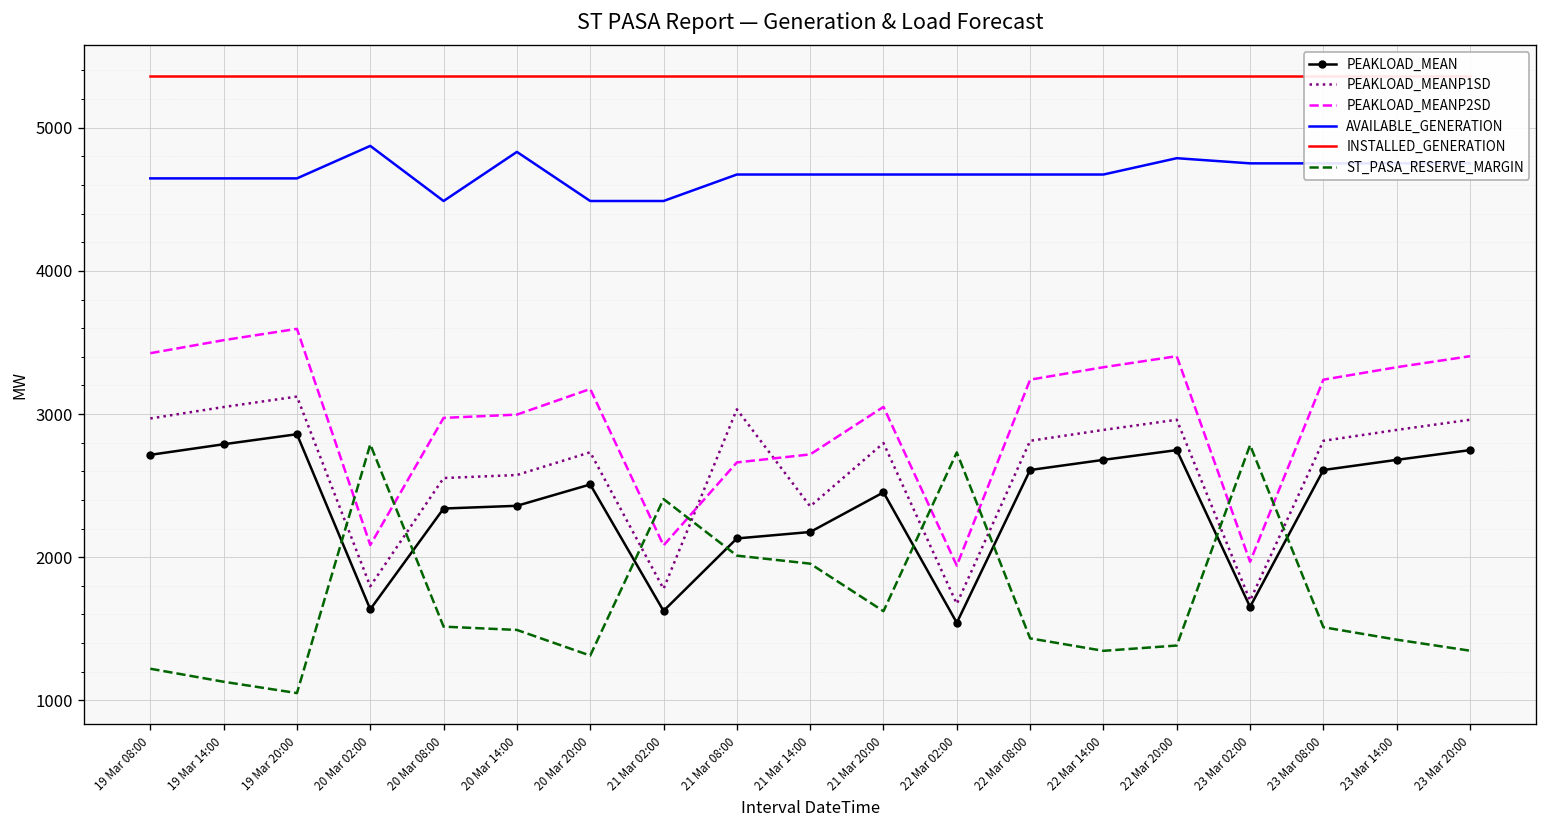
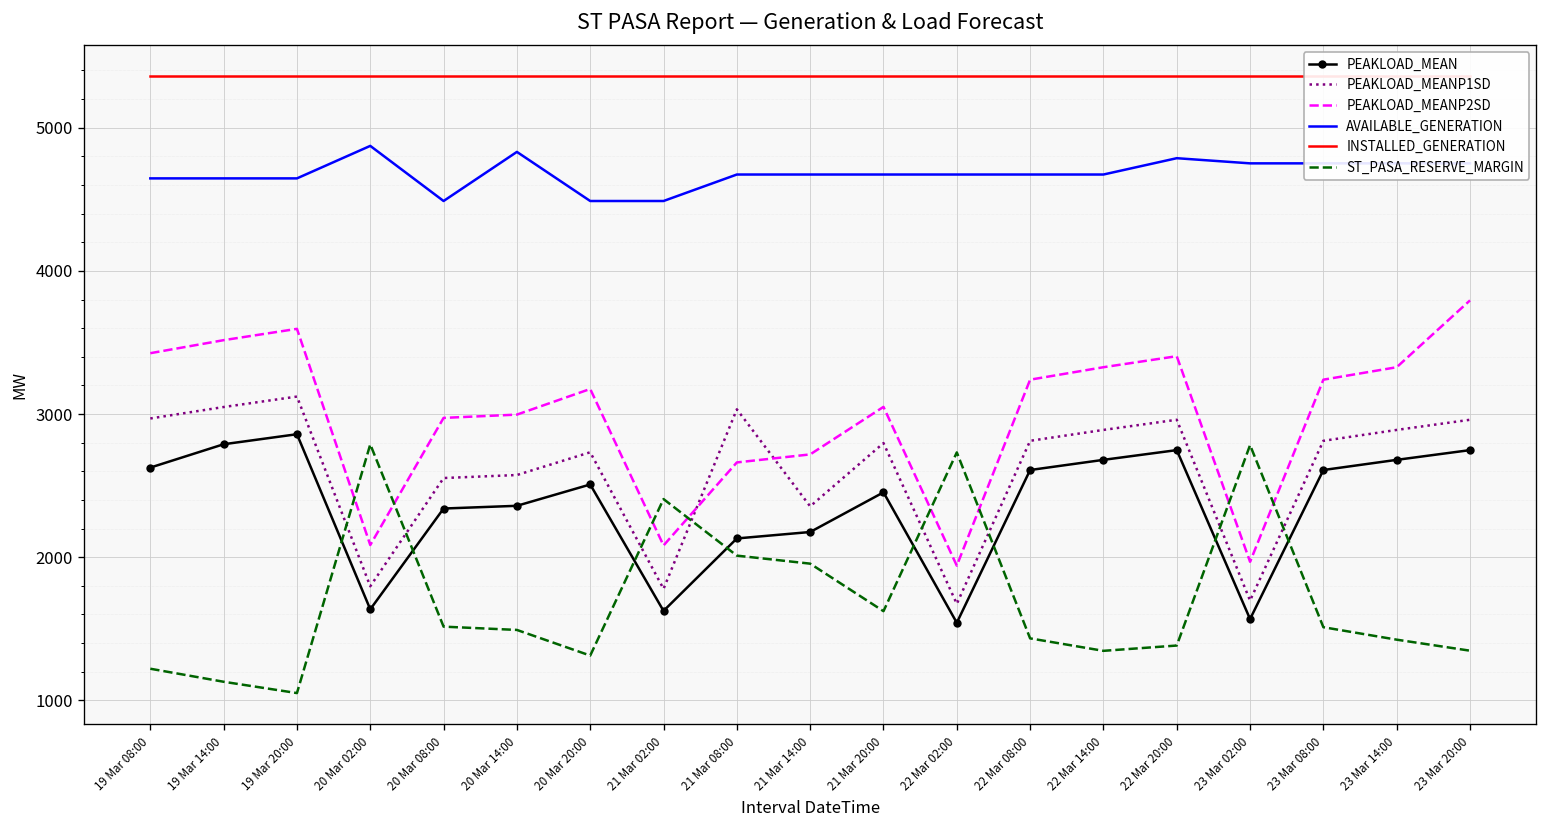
PEAKLOAD_MEAN, 19 Mar 08:00: 2720 -> 2630
PEAKLOAD_MEAN, 23 Mar 02:00: 1650 -> 1570
PEAKLOAD_MEANP2SD, 23 Mar 20:00: 3400 -> 3790
